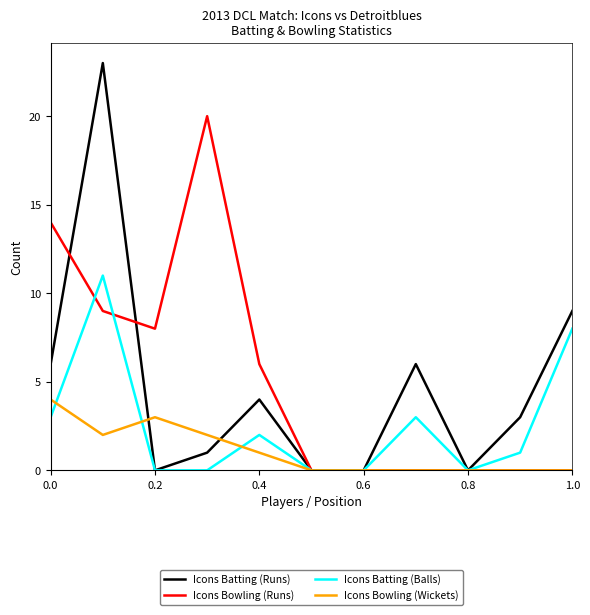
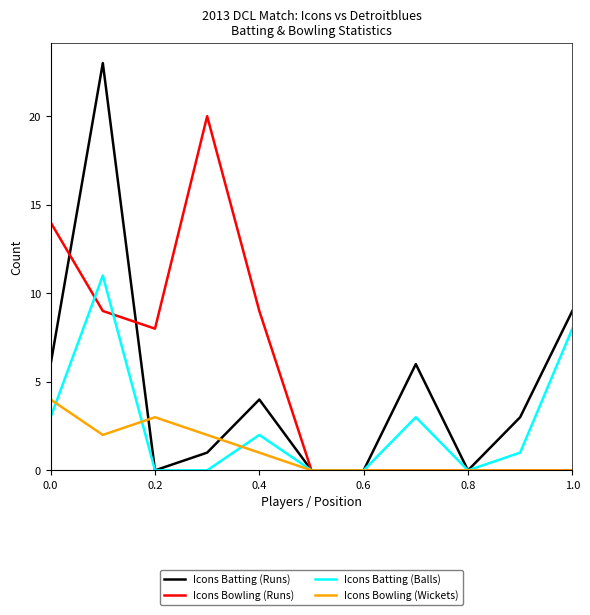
Icons Bowling (Runs), 0.4: 6 -> 9
